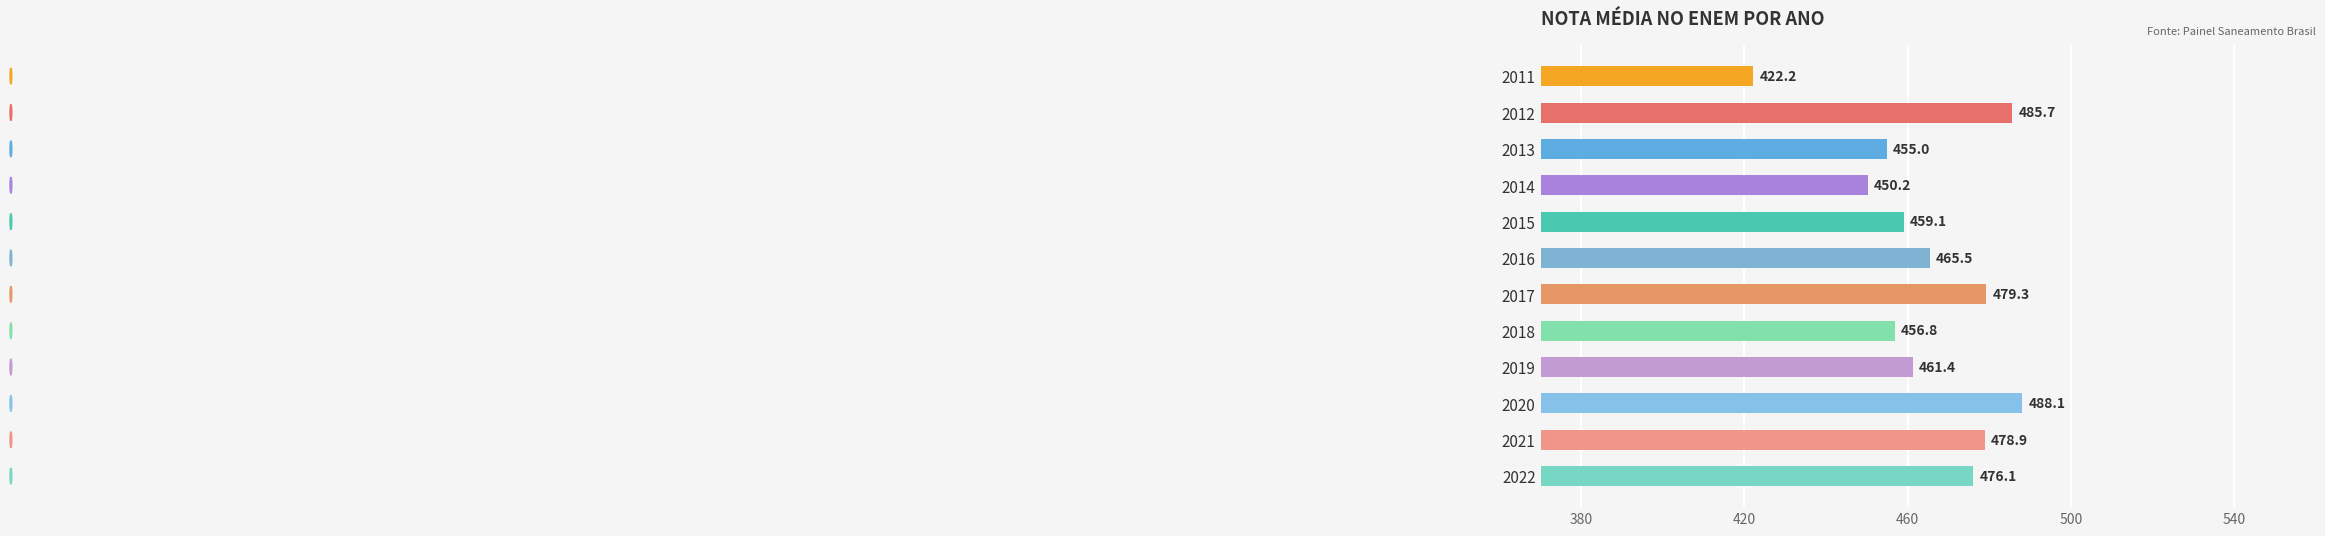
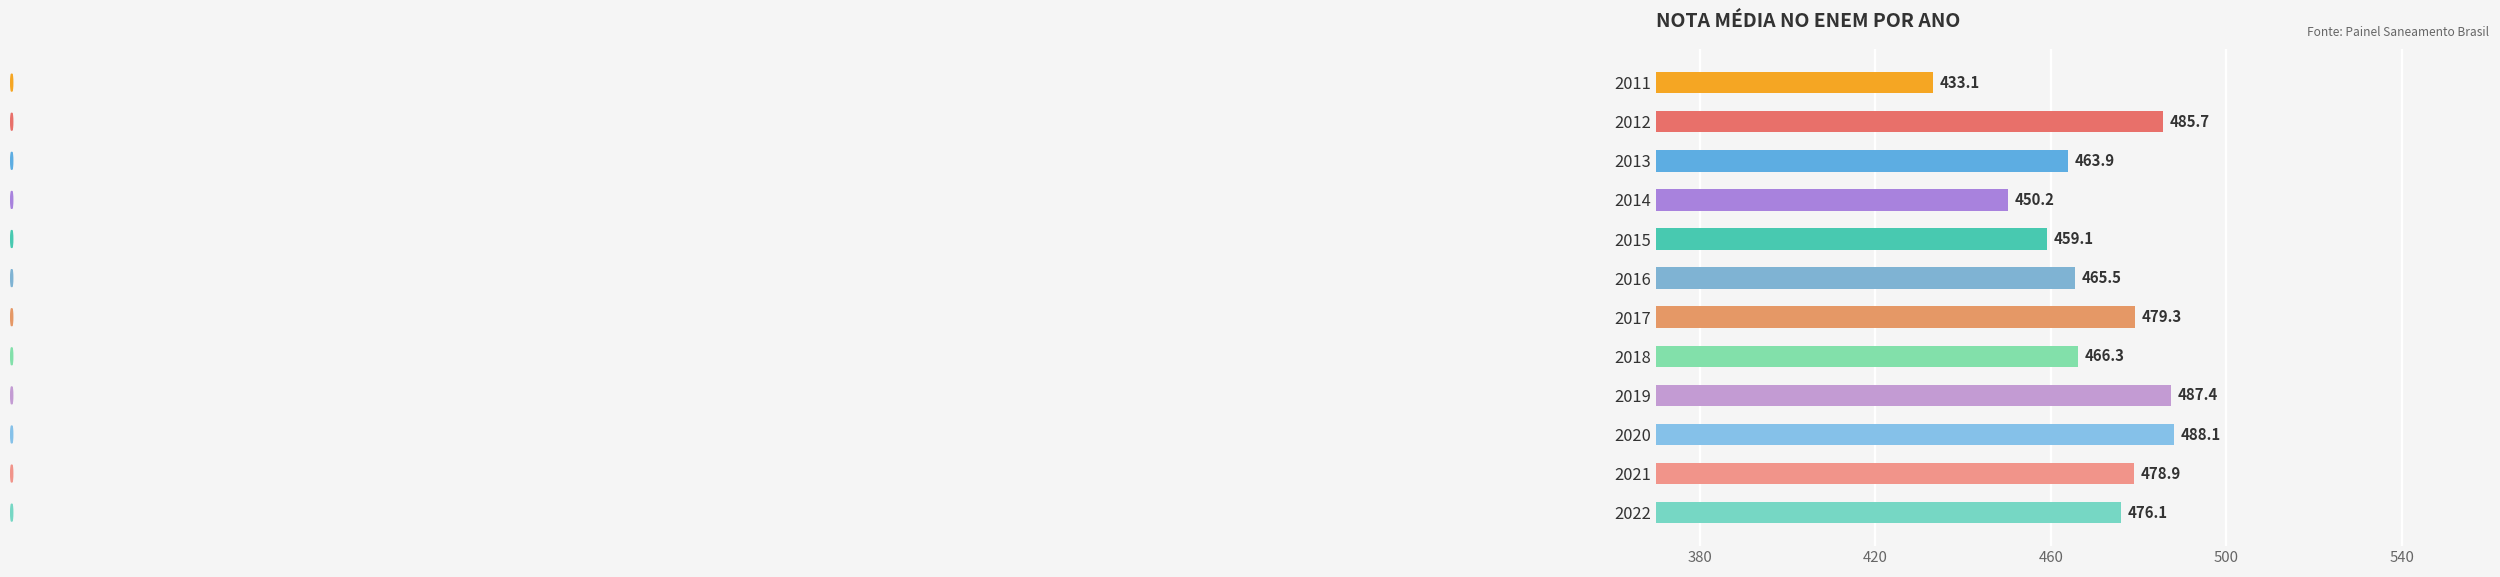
2011: 422.2 -> 433.1
2013: 455.0 -> 463.9
2018: 456.8 -> 466.3
2019: 461.4 -> 487.4
